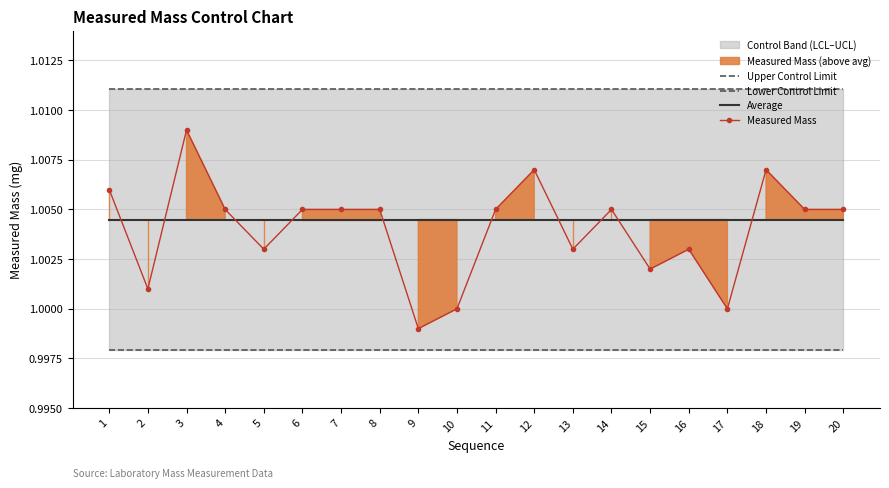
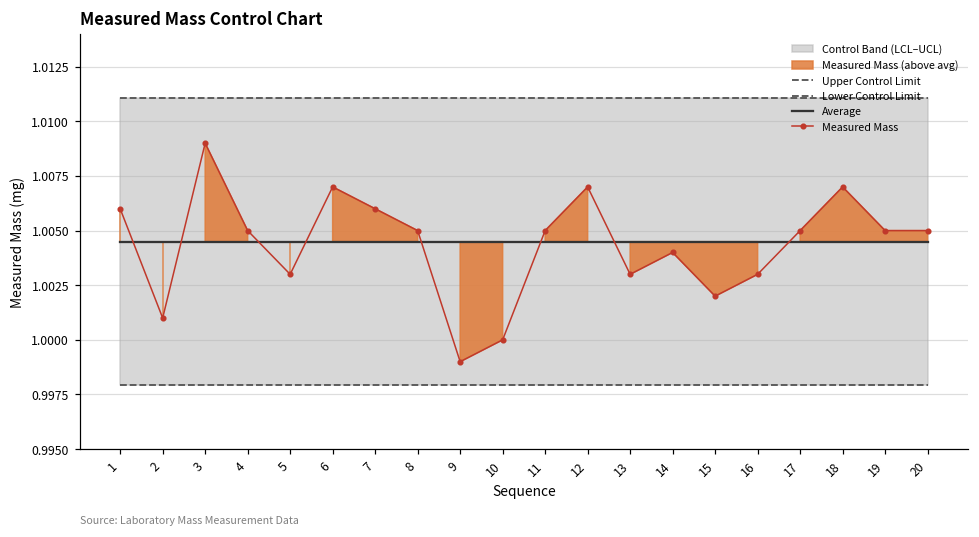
Measured Mass, 6: 1.005 -> 1.007
Measured Mass, 7: 1.005 -> 1.006
Measured Mass, 14: 1.005 -> 1.004
Measured Mass, 17: 1.000 -> 1.005
